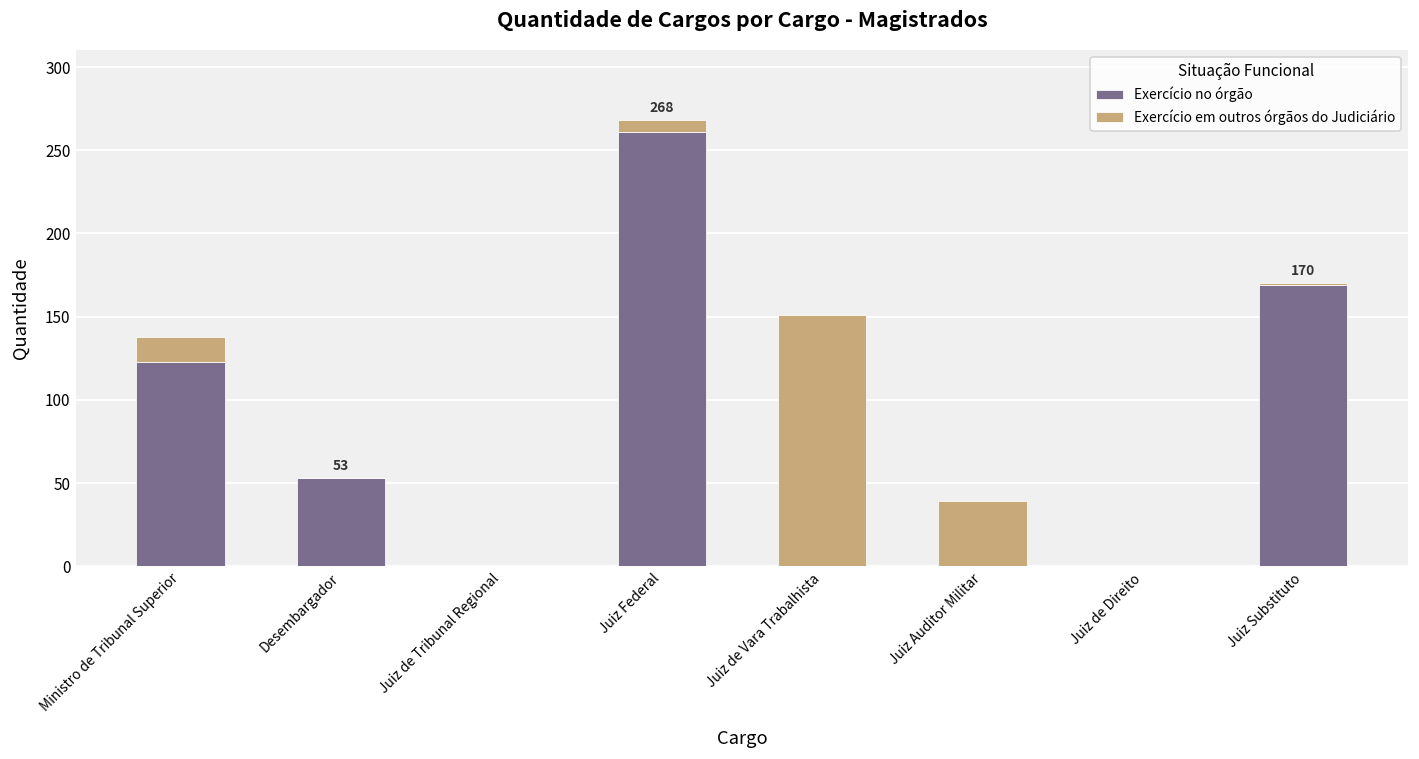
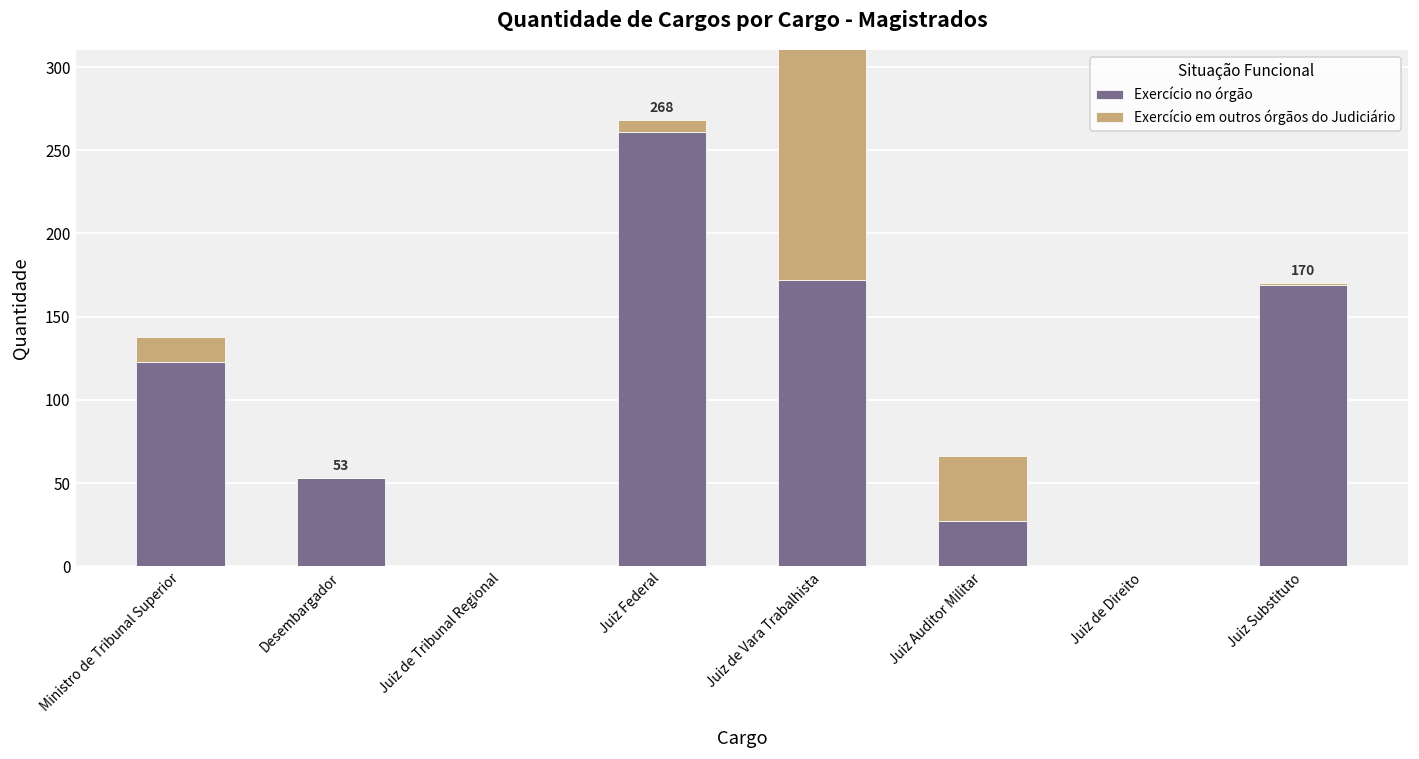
Exercício no órgão, Juiz de Vara Trabalhista: 0 -> 172
Exercício no órgão, Juiz Auditor Militar: 0 -> 27
